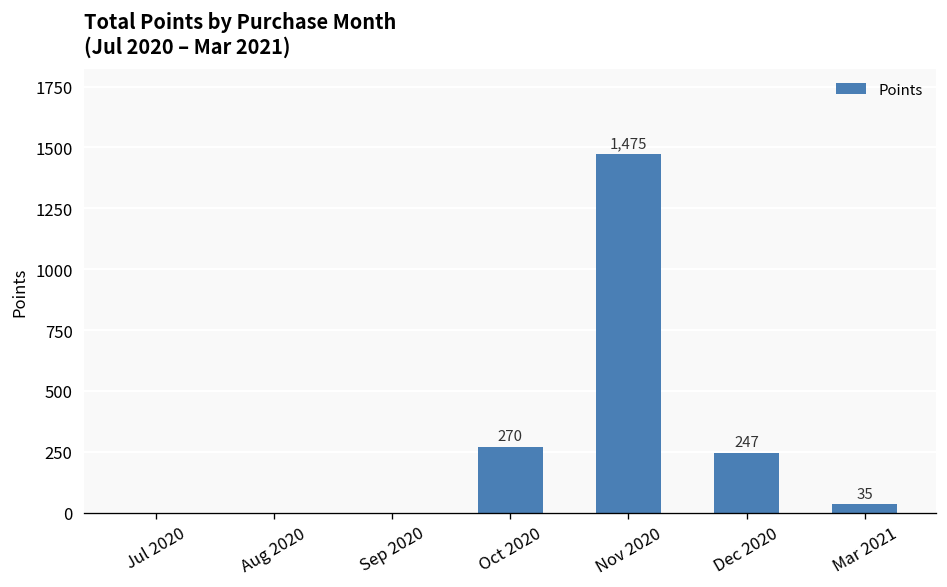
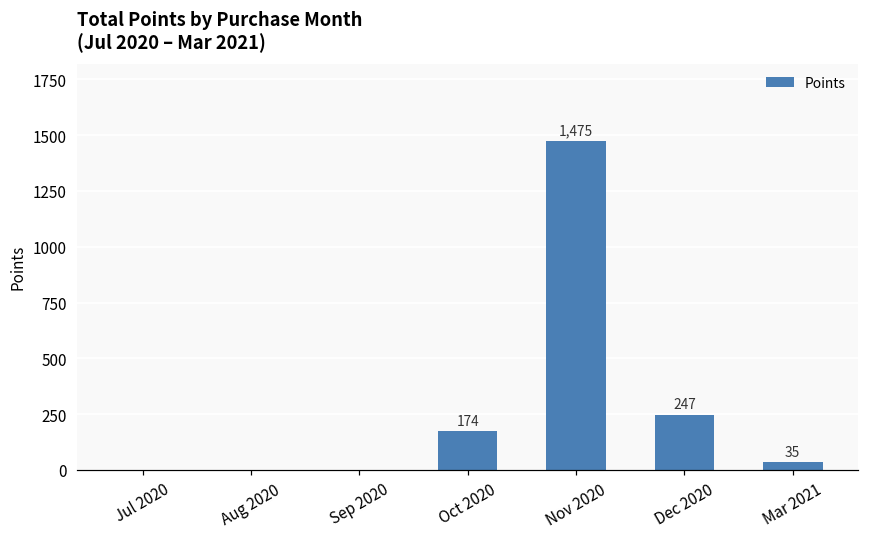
Oct 2020: 270 -> 174
